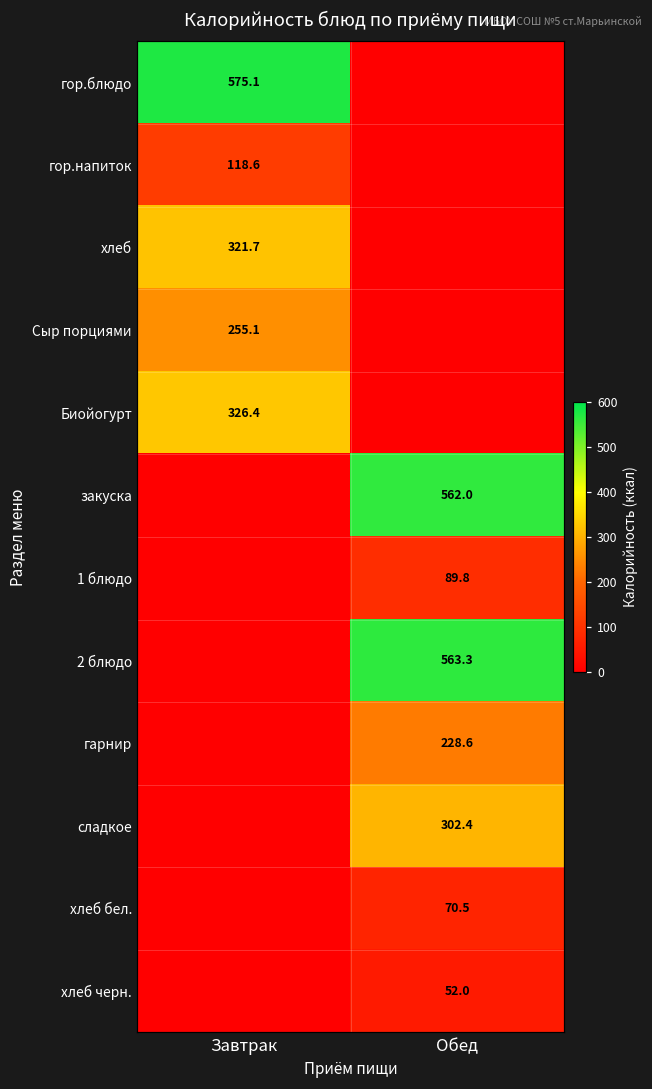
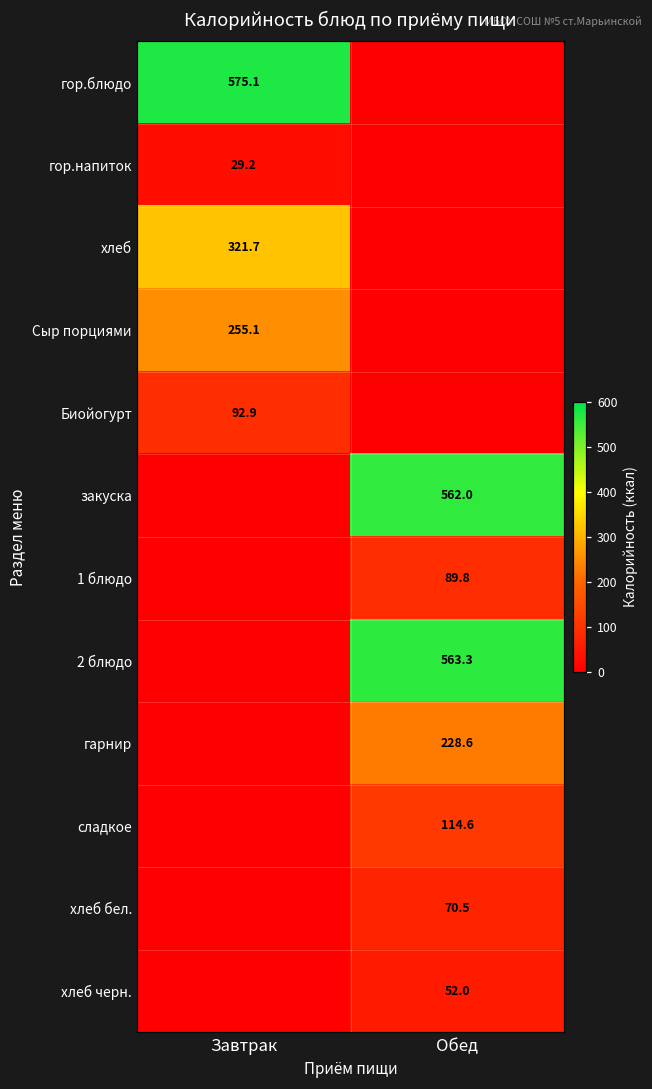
гор.напиток, Завтрак: 118.6 -> 29.2
Биойогурт, Завтрак: 326.4 -> 92.9
сладкое, Обед: 302.4 -> 114.6
